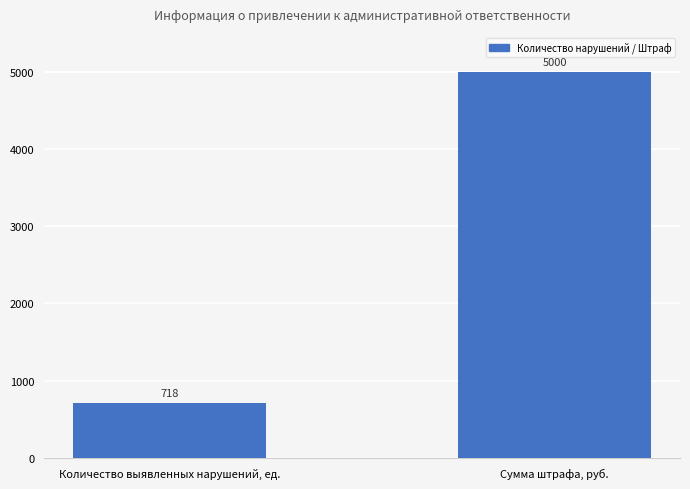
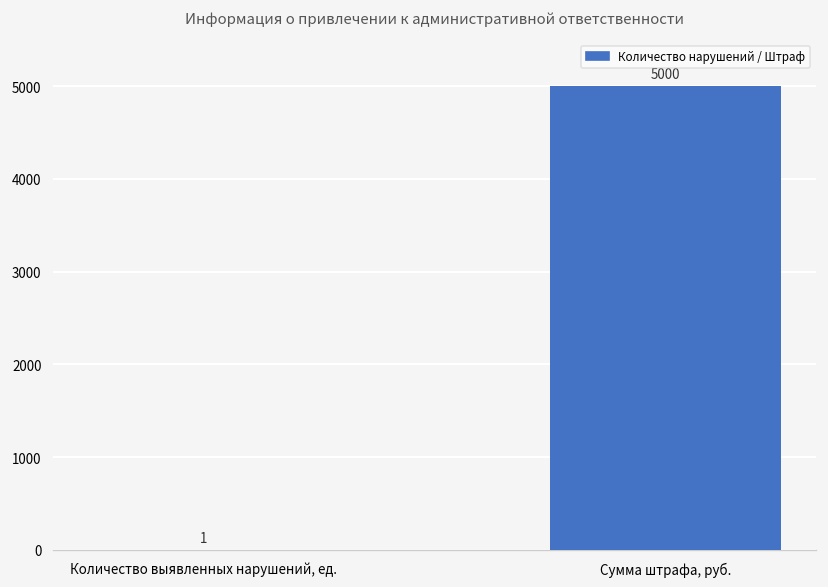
Количество выявленных нарушений, ед.: 718 -> 1
